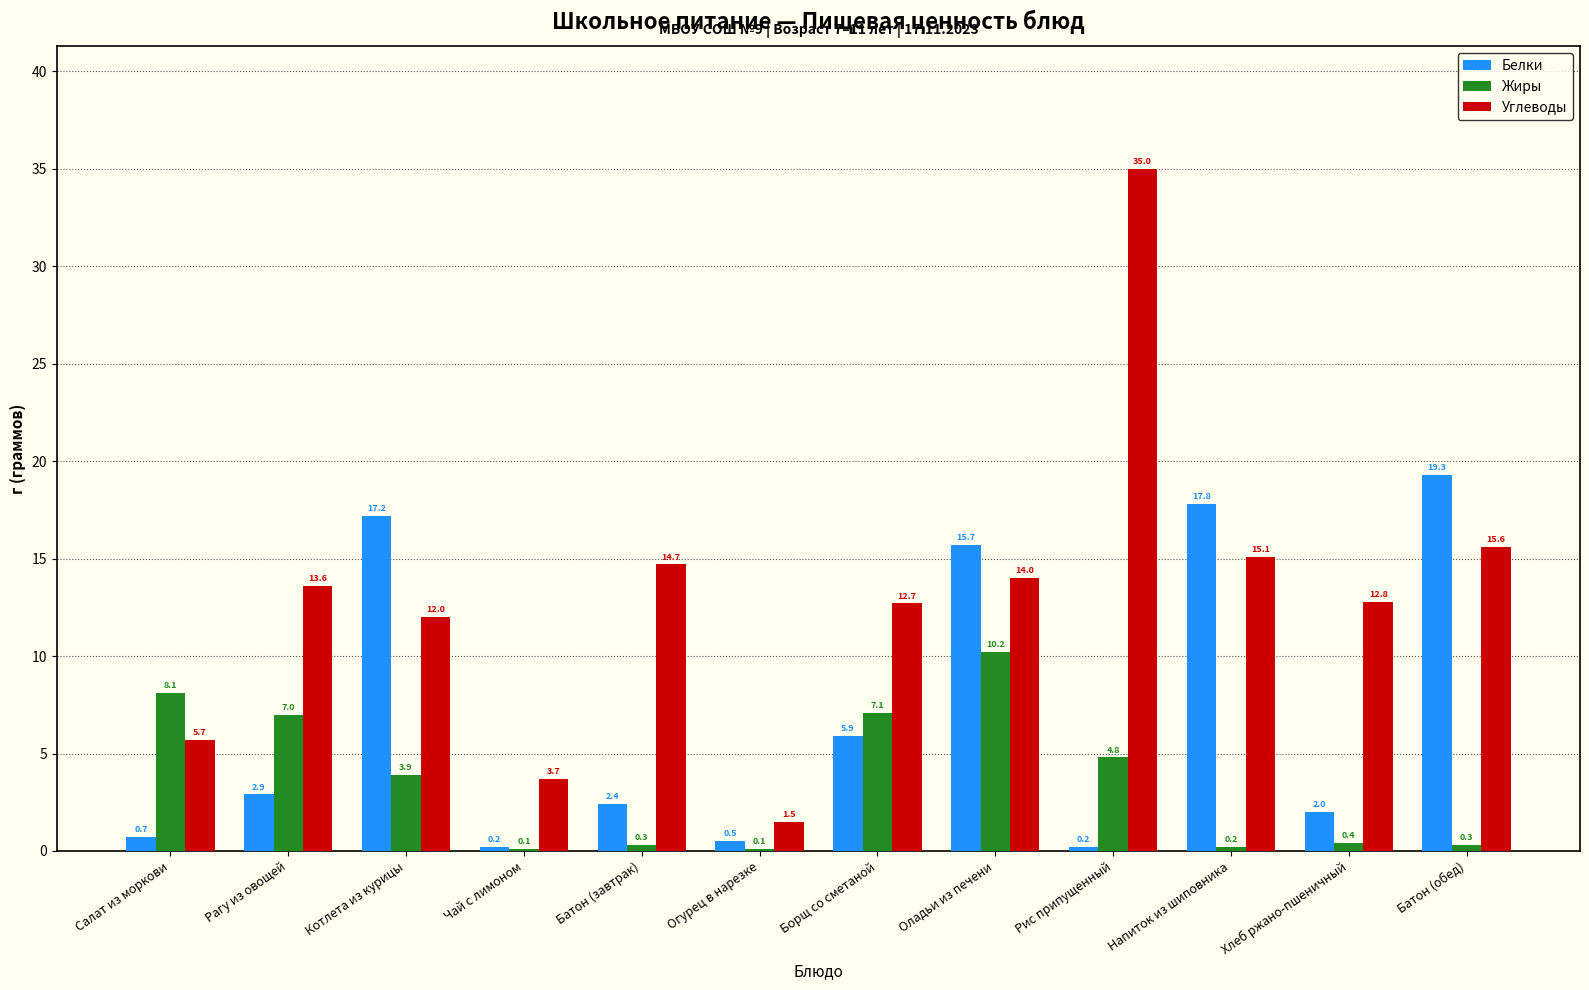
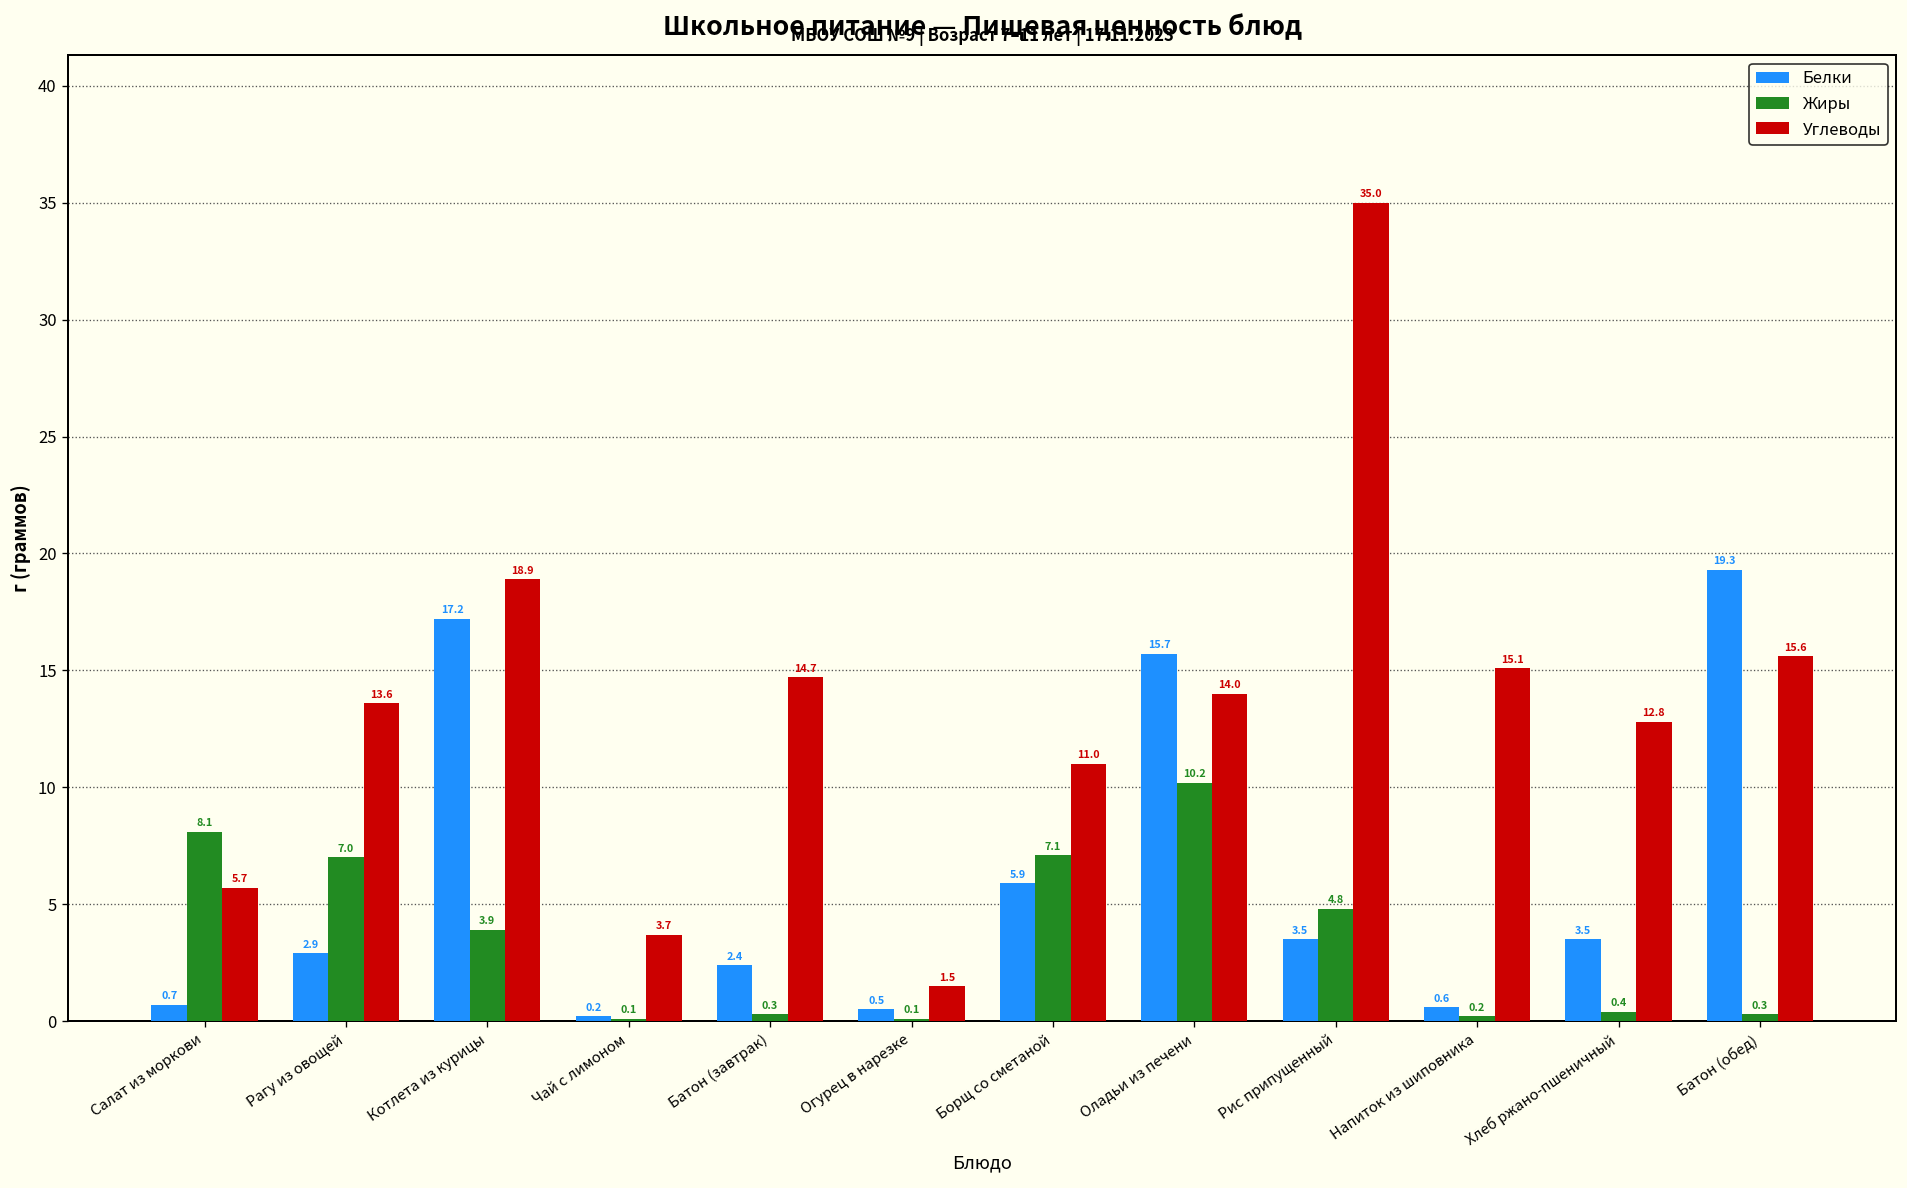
Углеводы, Котлета из курицы: 12.0 -> 18.9
Углеводы, Борщ со сметаной: 12.7 -> 11.0
Белки, Рис припущенный: 0.2 -> 3.5
Белки, Напиток из шиповника: 17.8 -> 0.6
Белки, Хлеб ржано-пшеничный: 2.0 -> 3.5
